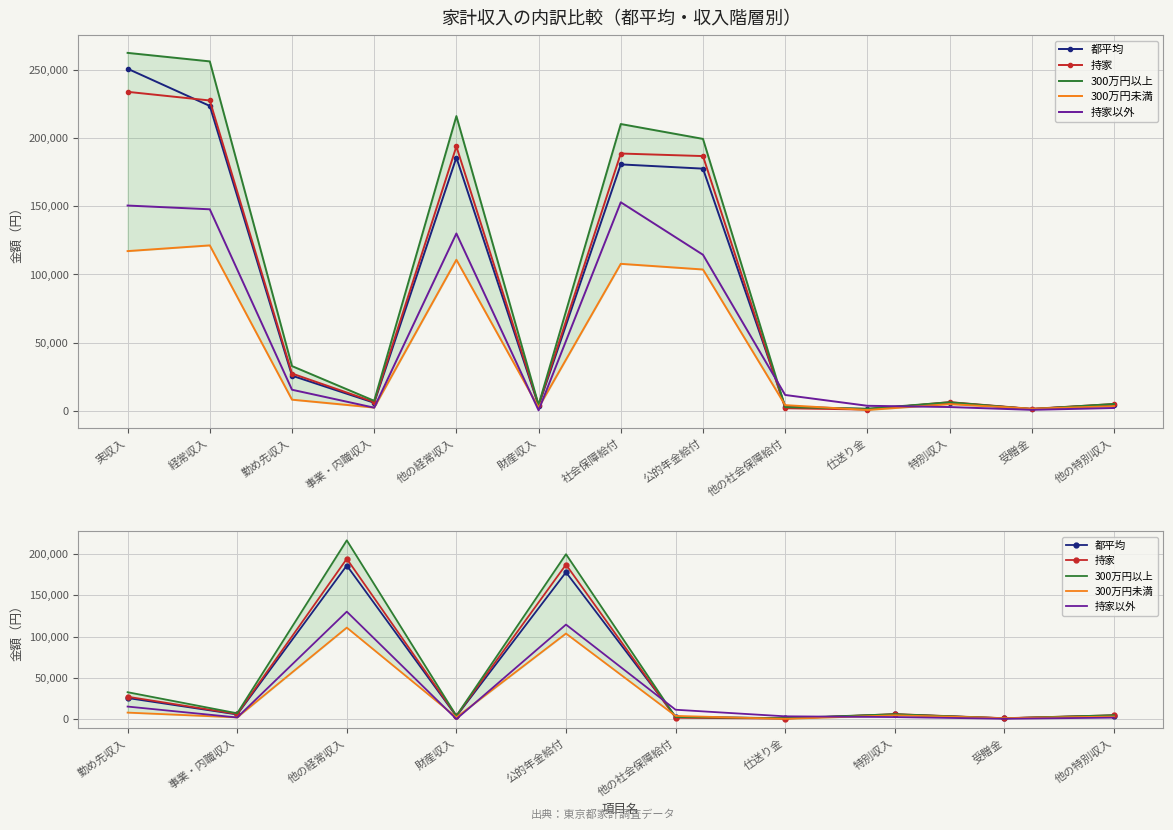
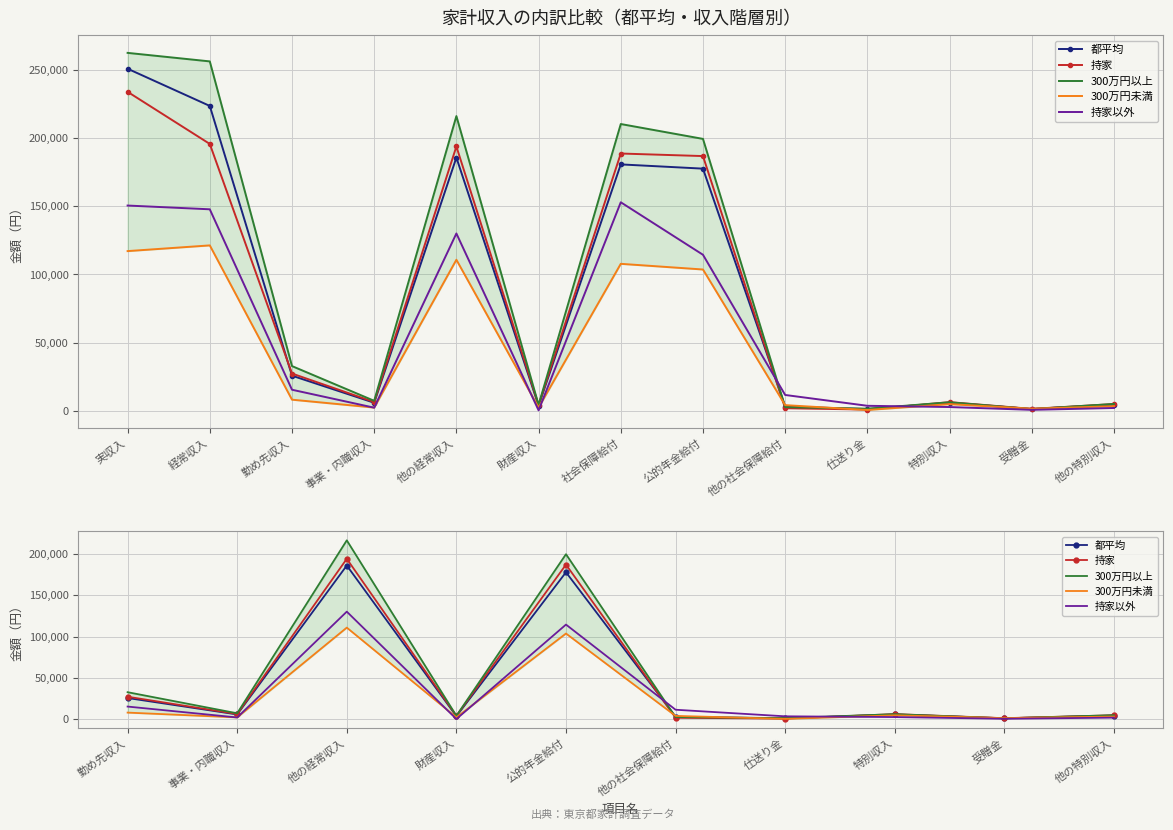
家計収入の内訳比較（都平均・収入階層別）, 持家, 経常収入: 228,000 -> 196,000
